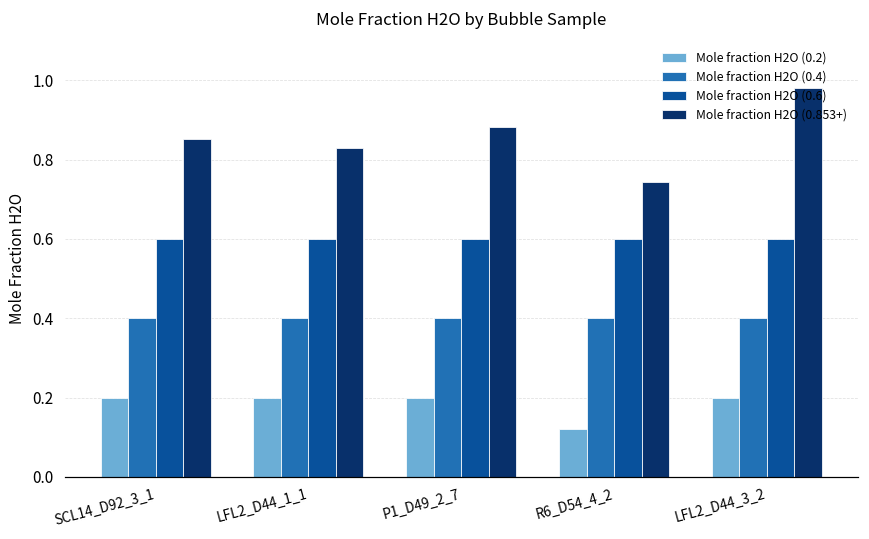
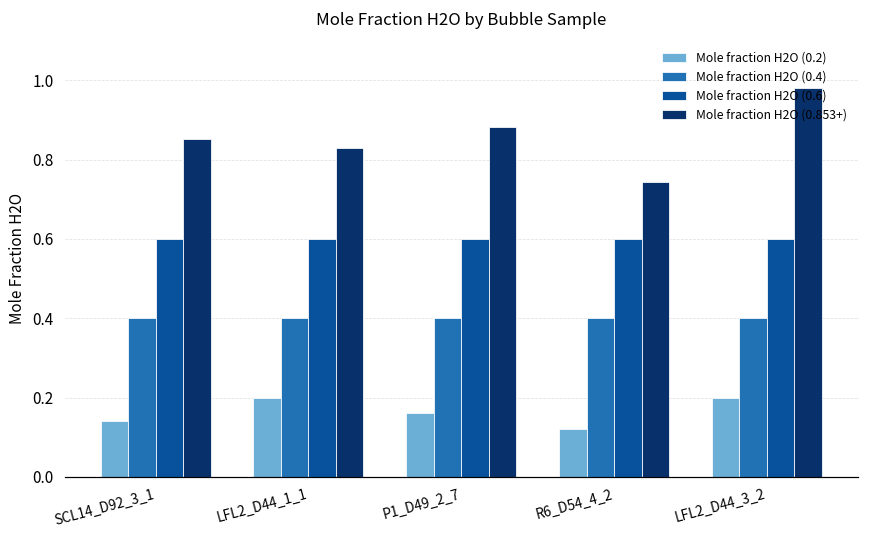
Mole fraction H2O (0.2), SCL14_D92_3_1: 0.20 -> 0.14
Mole fraction H2O (0.2), P1_D49_2_7: 0.20 -> 0.16
